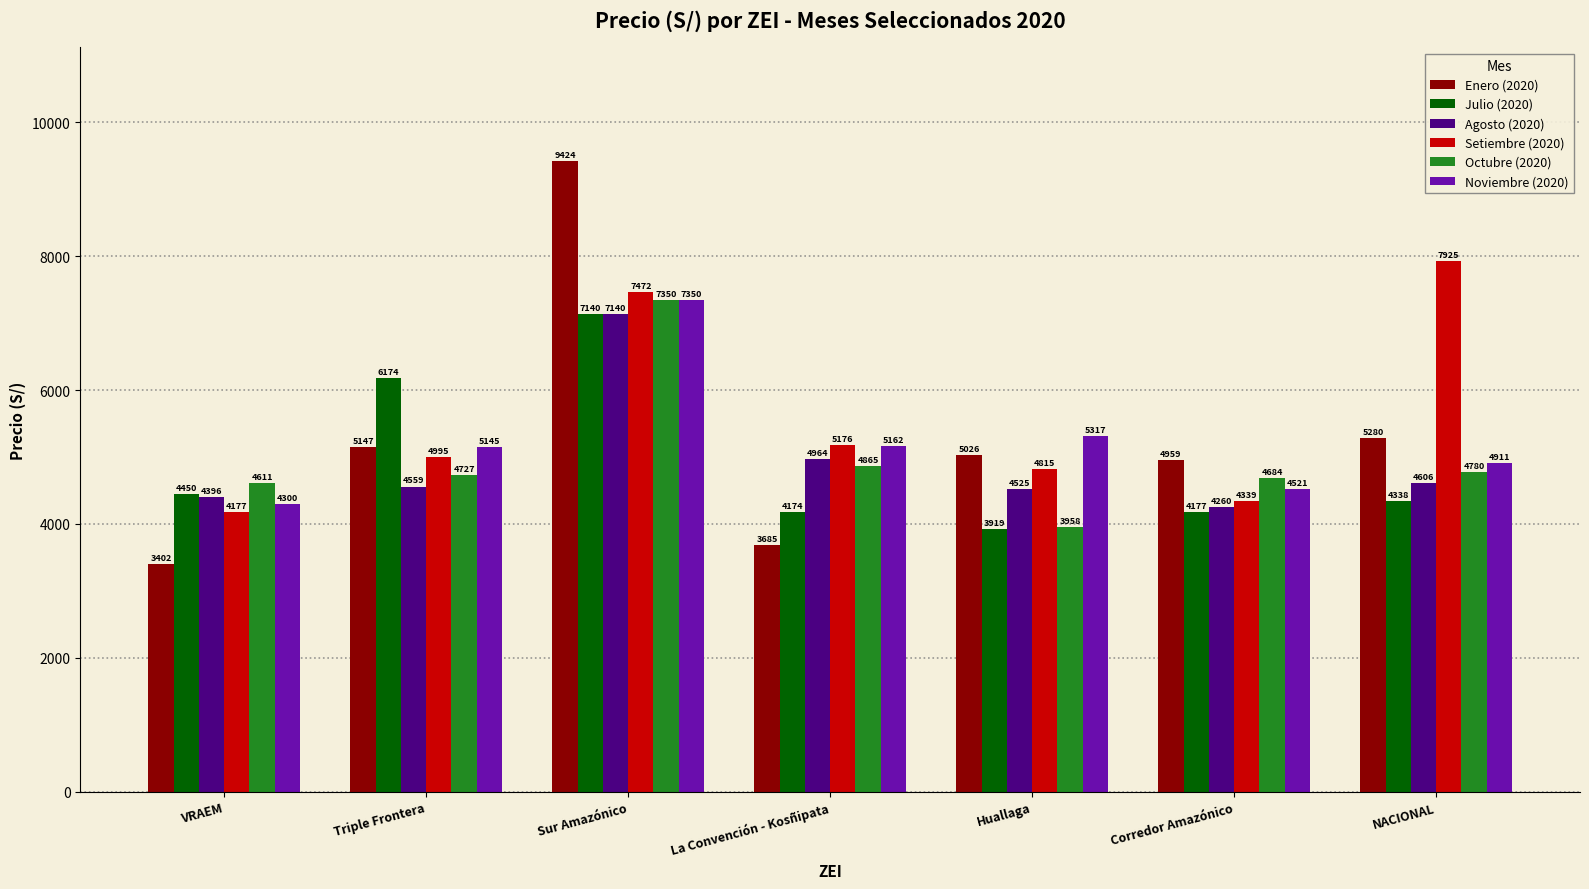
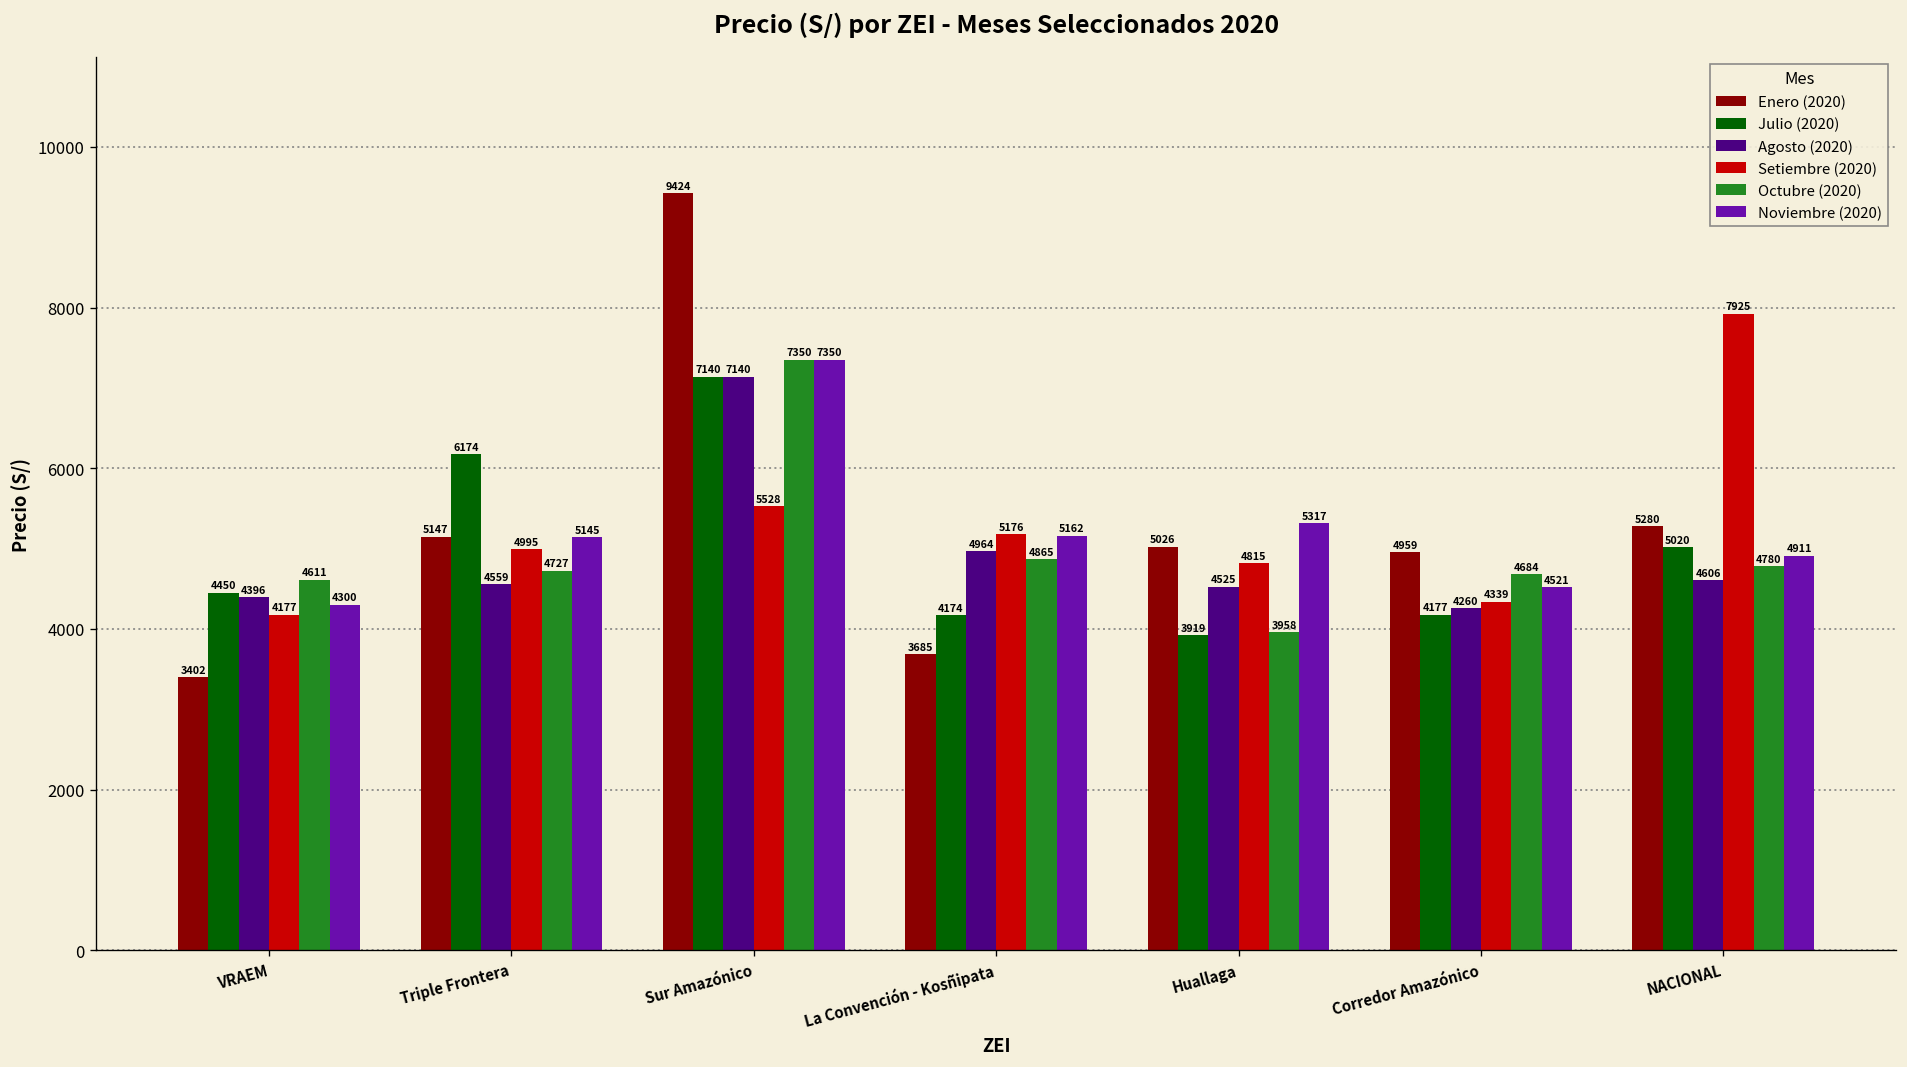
Setiembre (2020), Sur Amazónico: 7472 -> 5528
Julio (2020), NACIONAL: 4338 -> 5020
